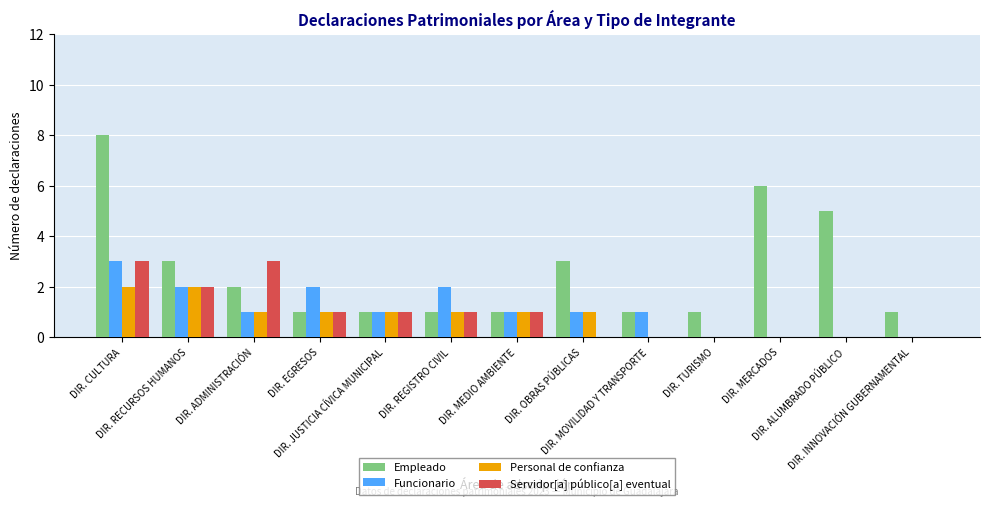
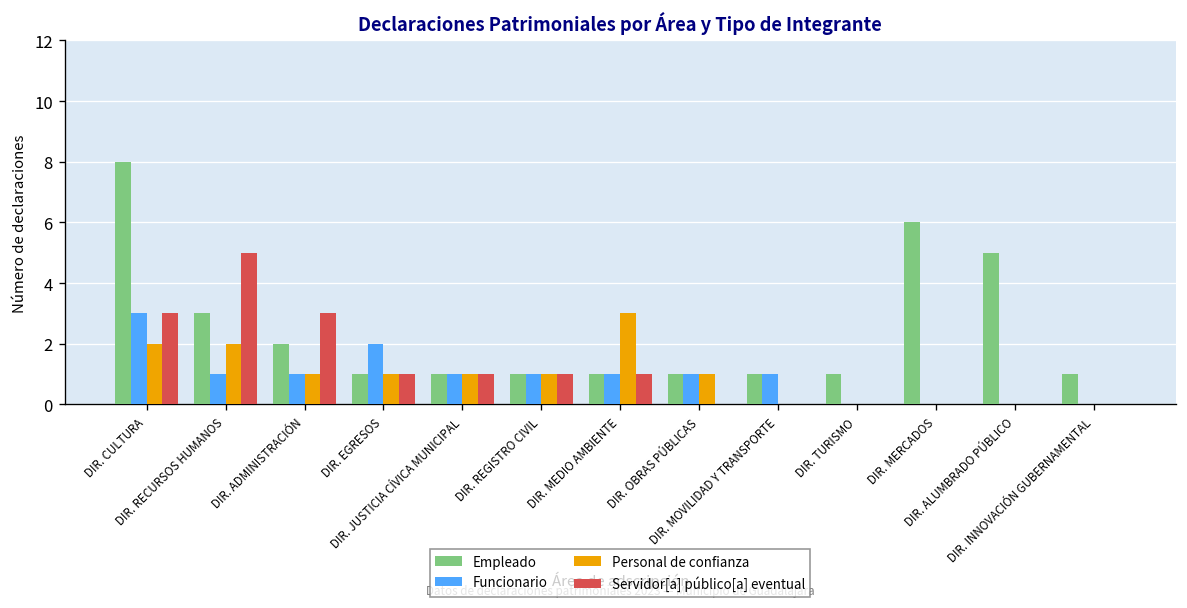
Funcionario, DIR. RECURSOS HUMANOS: 2 -> 1
Servidor[a] público[a] eventual, DIR. RECURSOS HUMANOS: 2 -> 5
Funcionario, DIR. REGISTRO CIVIL: 2 -> 1
Personal de confianza, DIR. MEDIO AMBIENTE: 1 -> 3
Empleado, DIR. OBRAS PÚBLICAS: 3 -> 1
